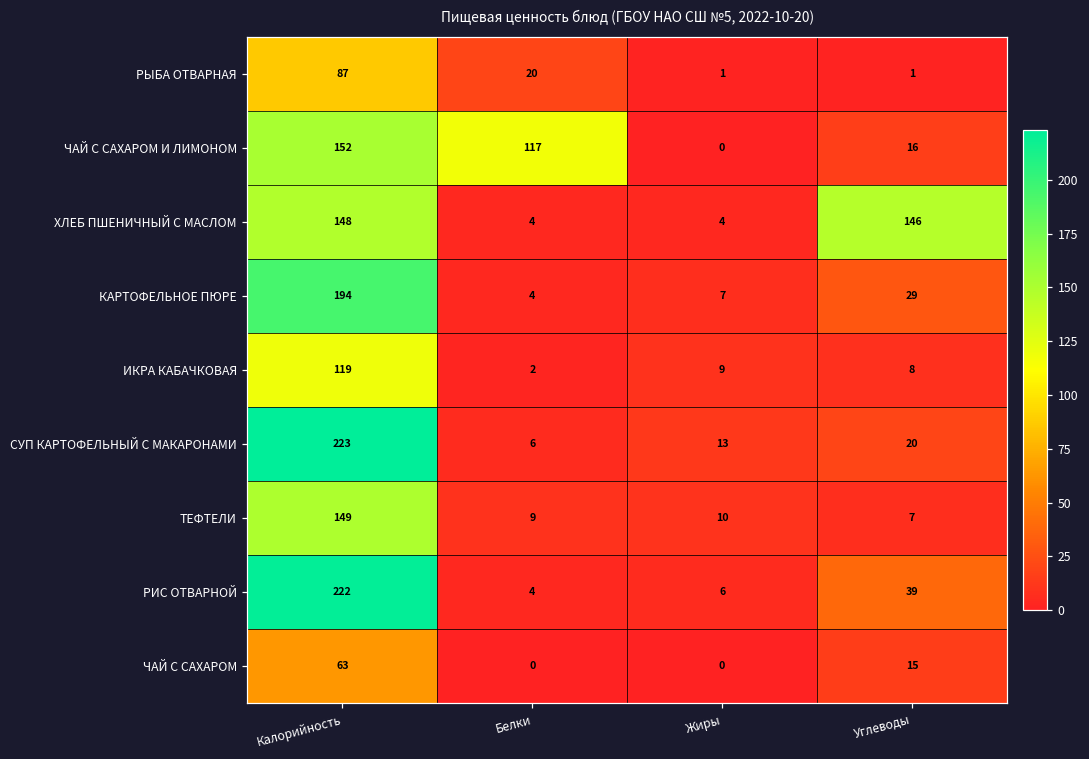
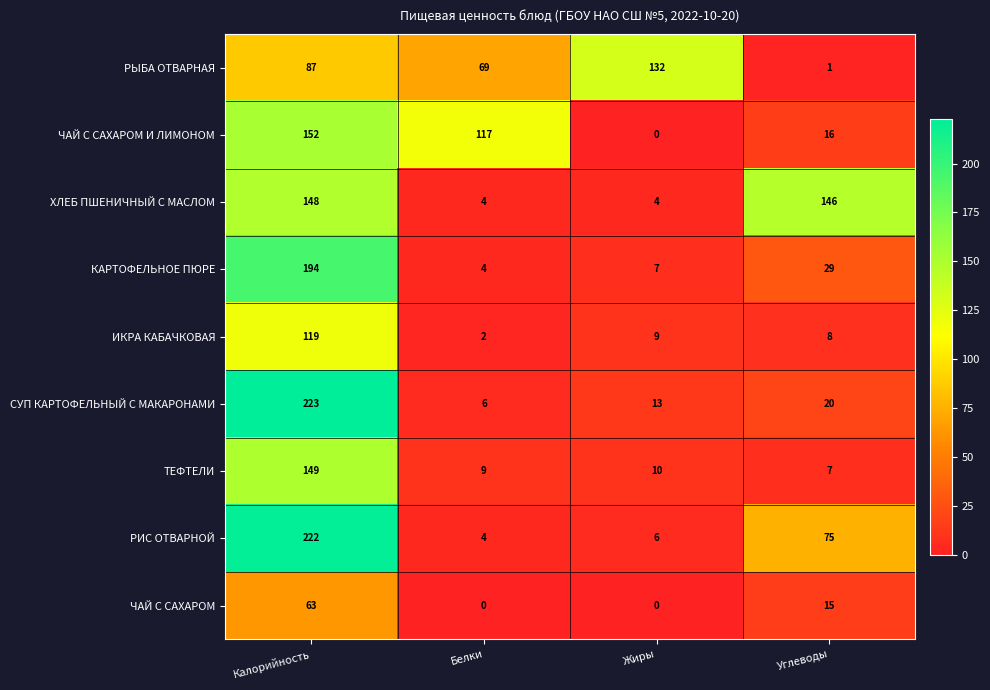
РЫБА ОТВАРНАЯ, Белки: 20 -> 69
РЫБА ОТВАРНАЯ, Жиры: 1 -> 132
РИС ОТВАРНОЙ, Углеводы: 39 -> 75
